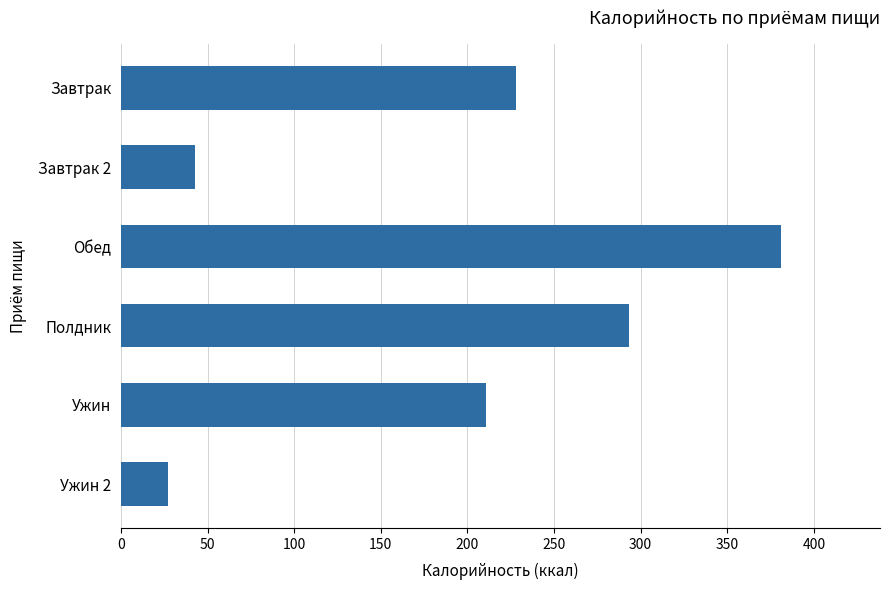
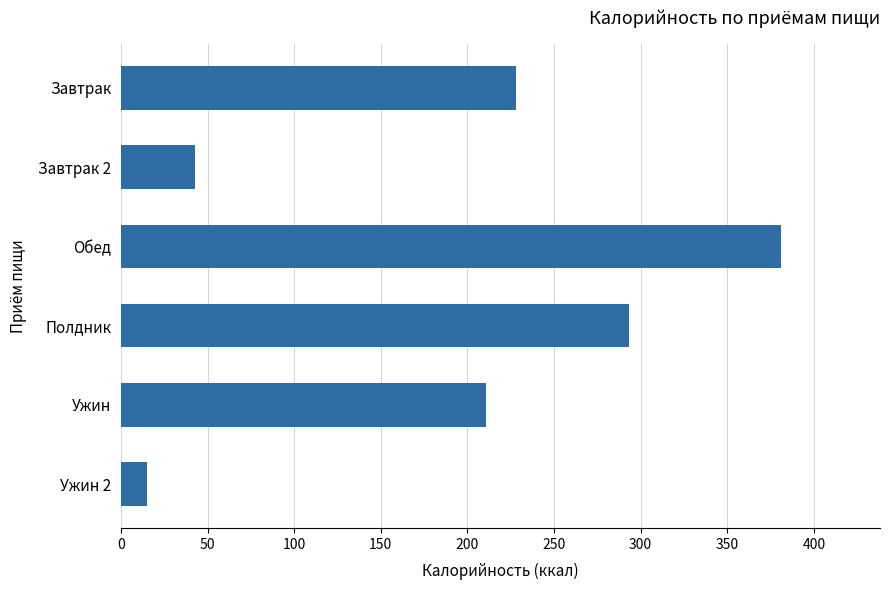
Ужин 2: 27 -> 15
